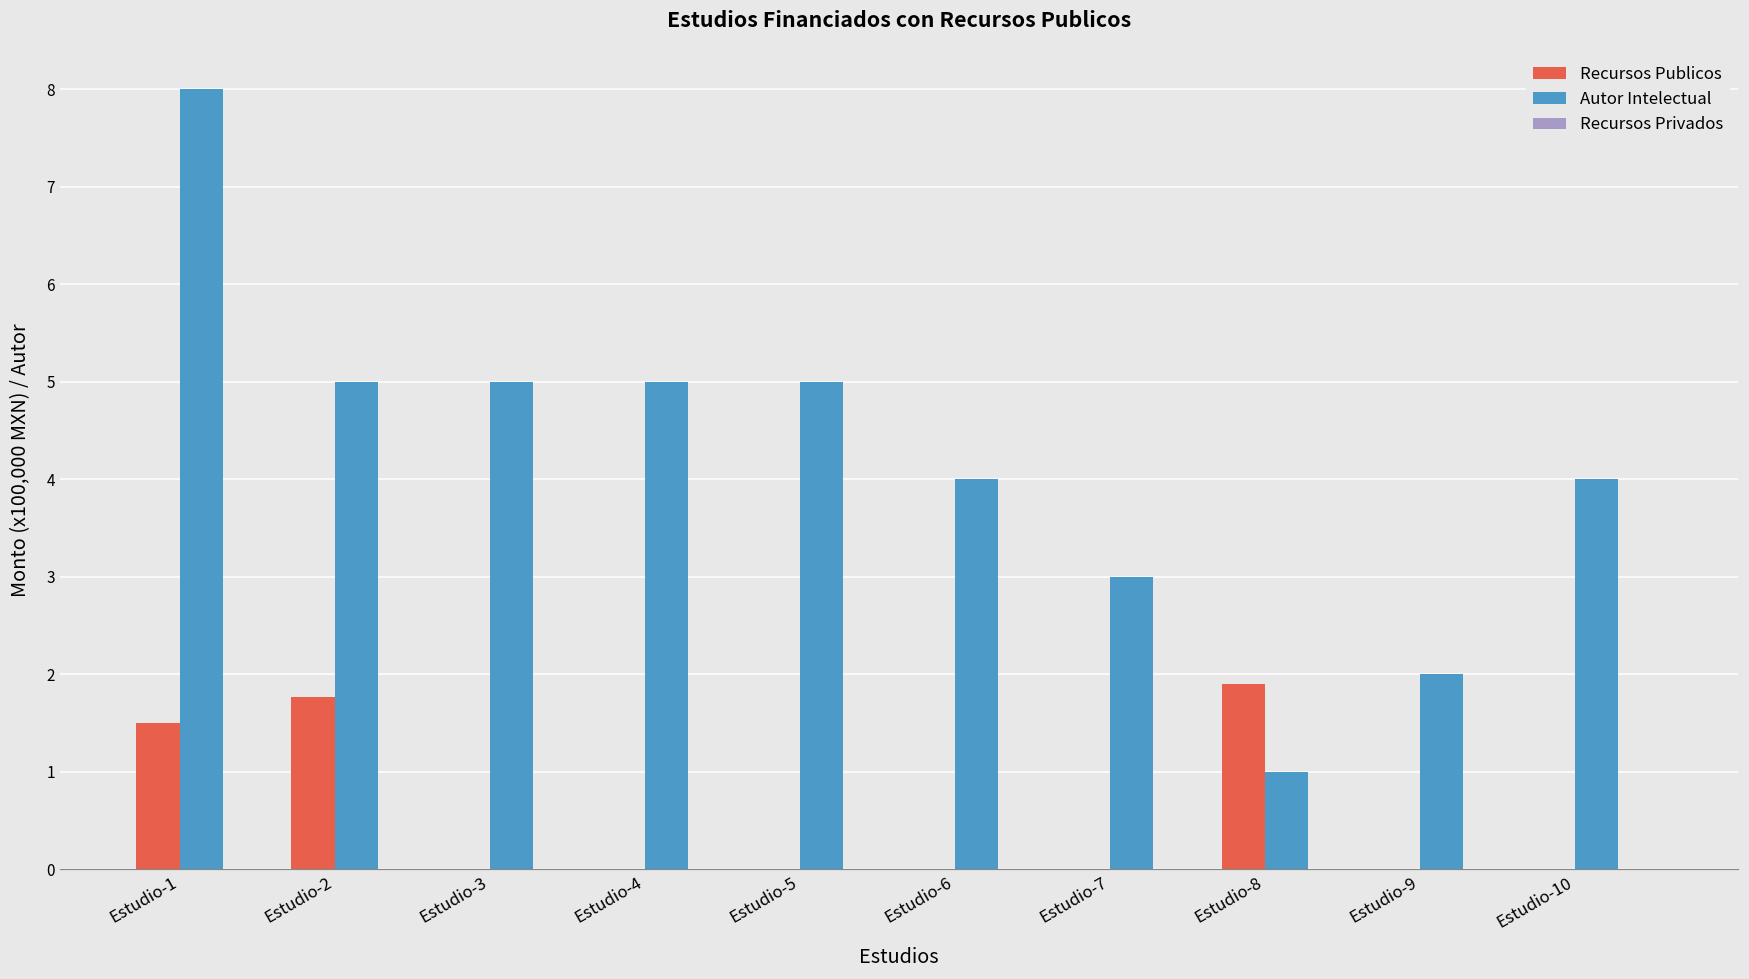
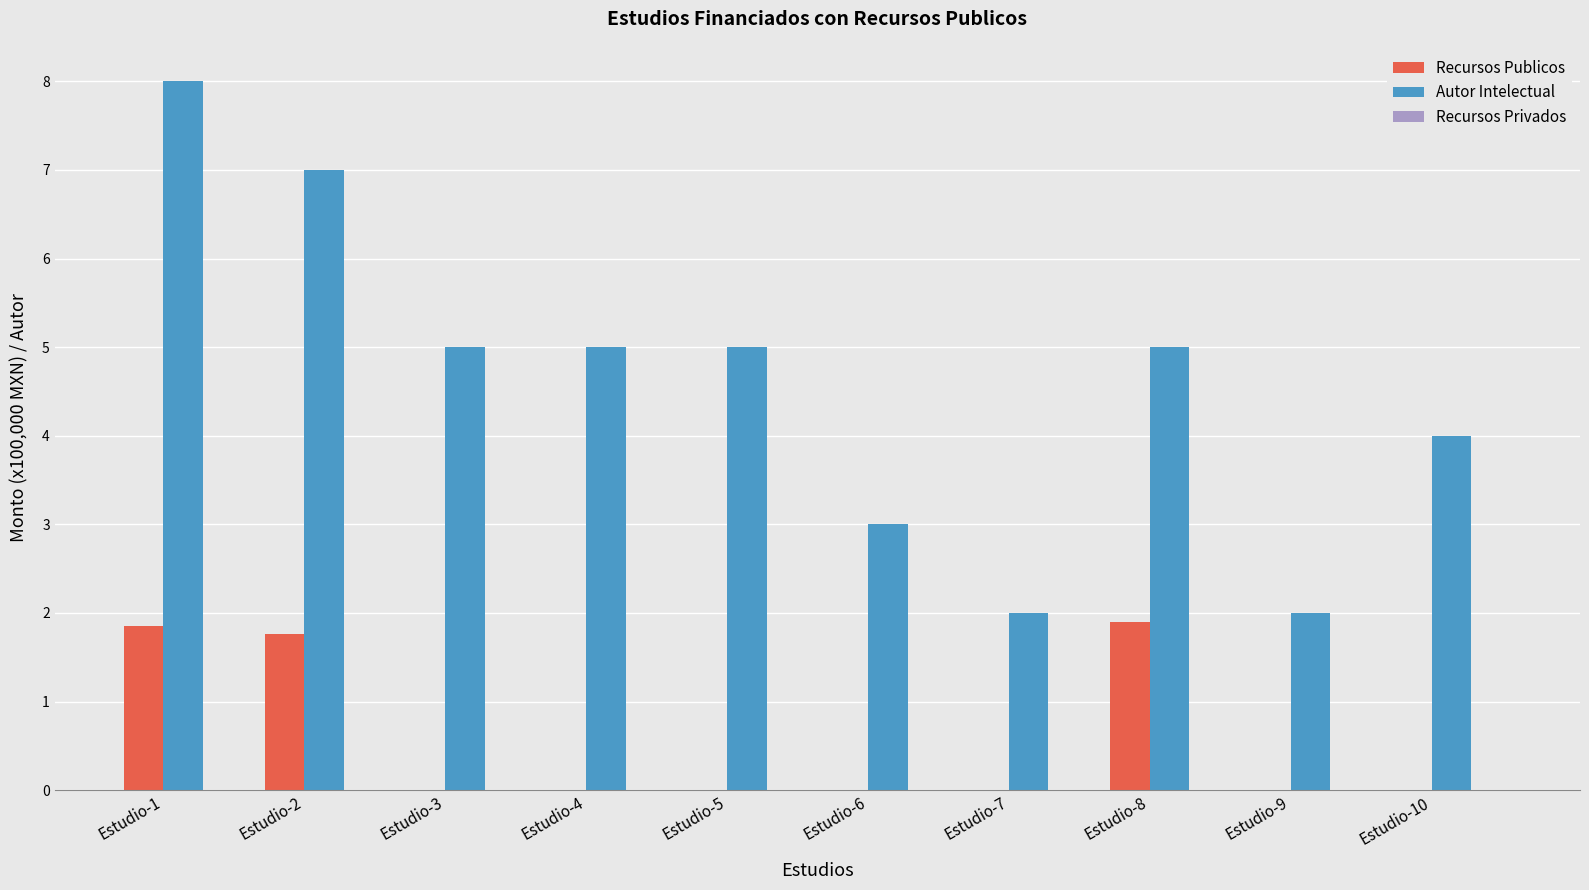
Recursos Publicos, Estudio-1: 1.5 -> 1.8
Autor Intelectual, Estudio-2: 5 -> 7
Autor Intelectual, Estudio-6: 4 -> 3
Autor Intelectual, Estudio-7: 3 -> 2
Autor Intelectual, Estudio-8: 1 -> 5
